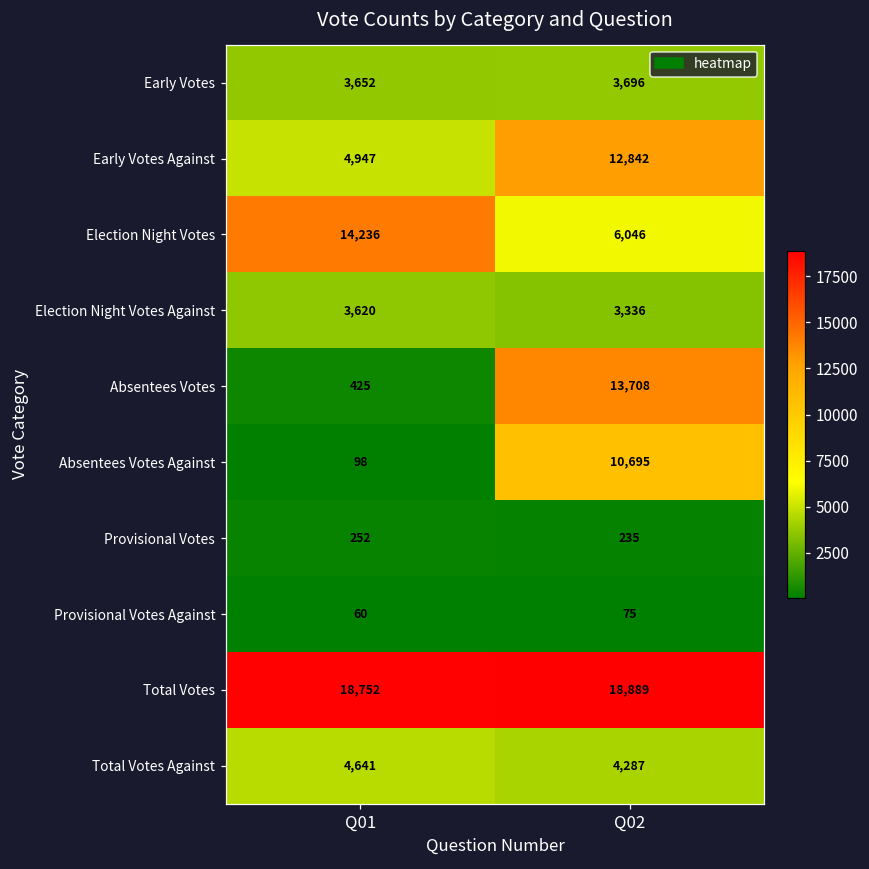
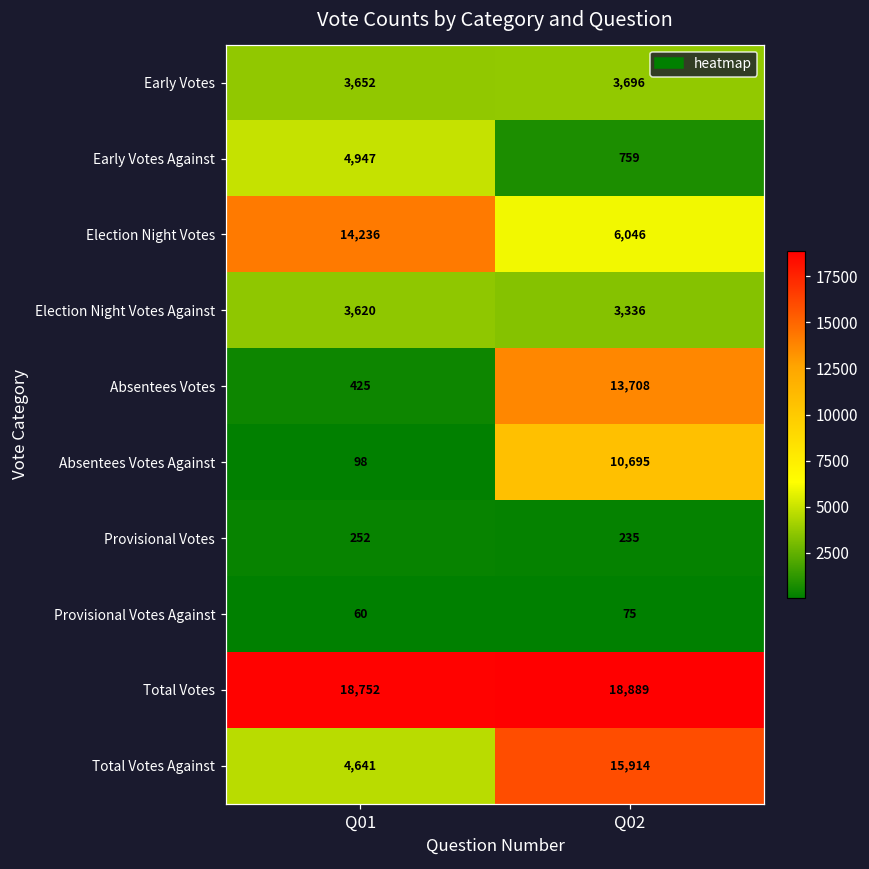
Early Votes Against, Q02: 12,842 -> 759
Total Votes Against, Q02: 4,287 -> 15,914
